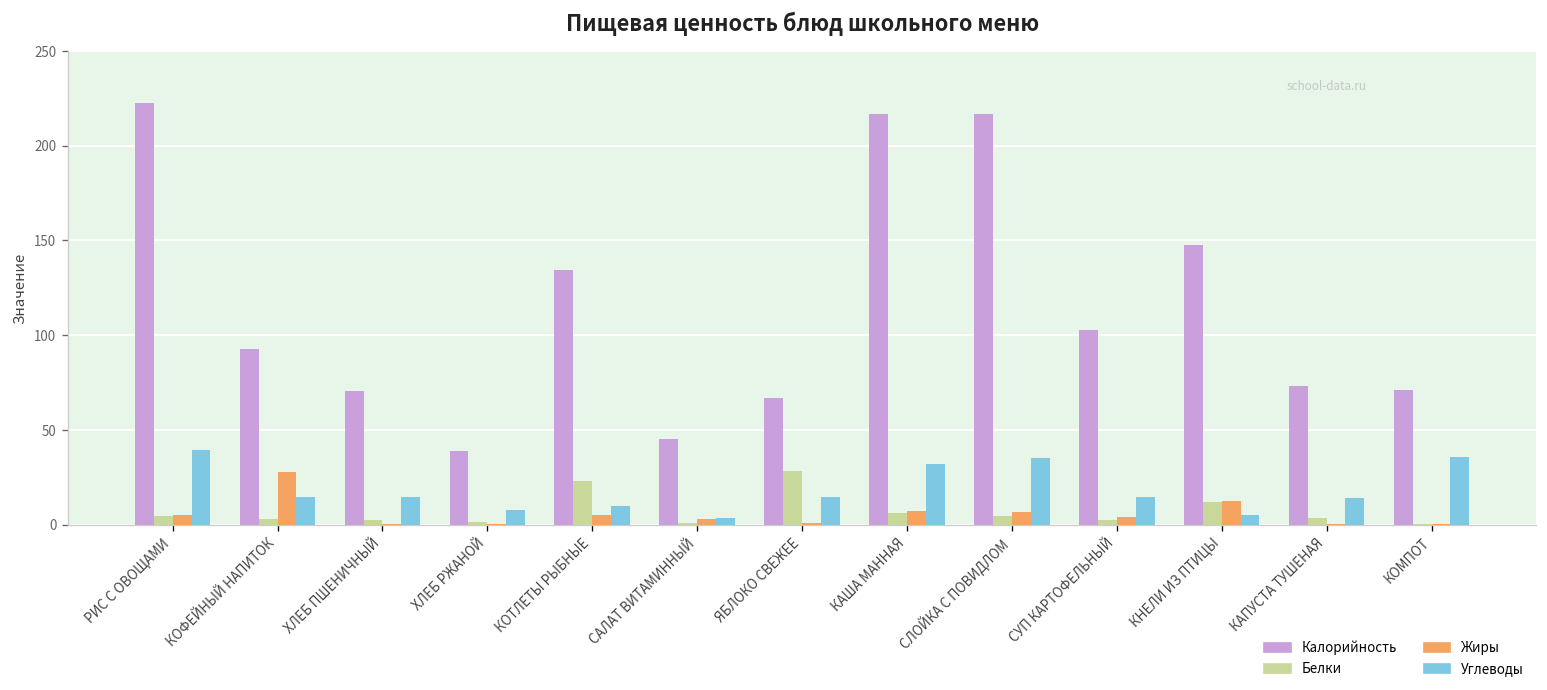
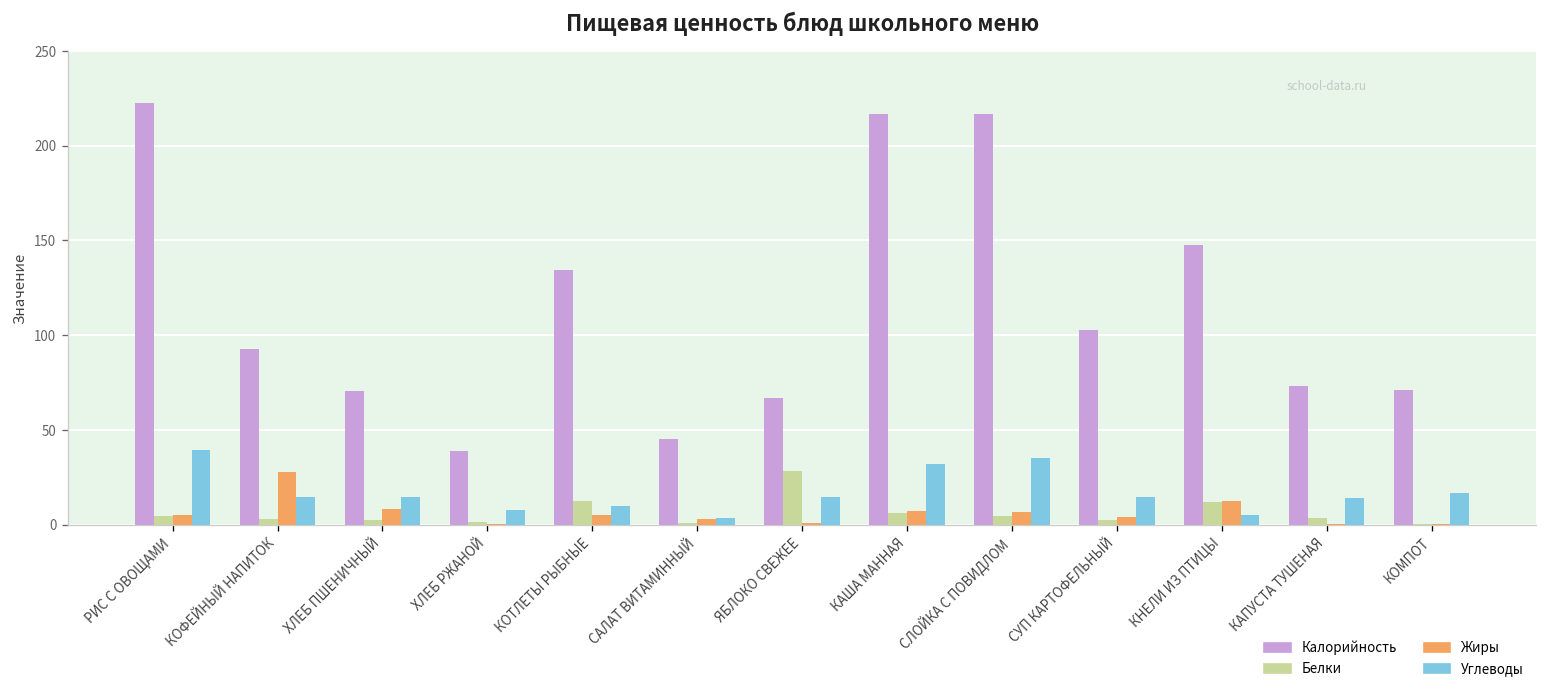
Жиры, ХЛЕБ ПШЕНИЧНЫЙ: 0 -> 8
Белки, КОТЛЕТЫ РЫБНЫЕ: 23 -> 12
Углеводы, КОМПОТ: 36 -> 17
